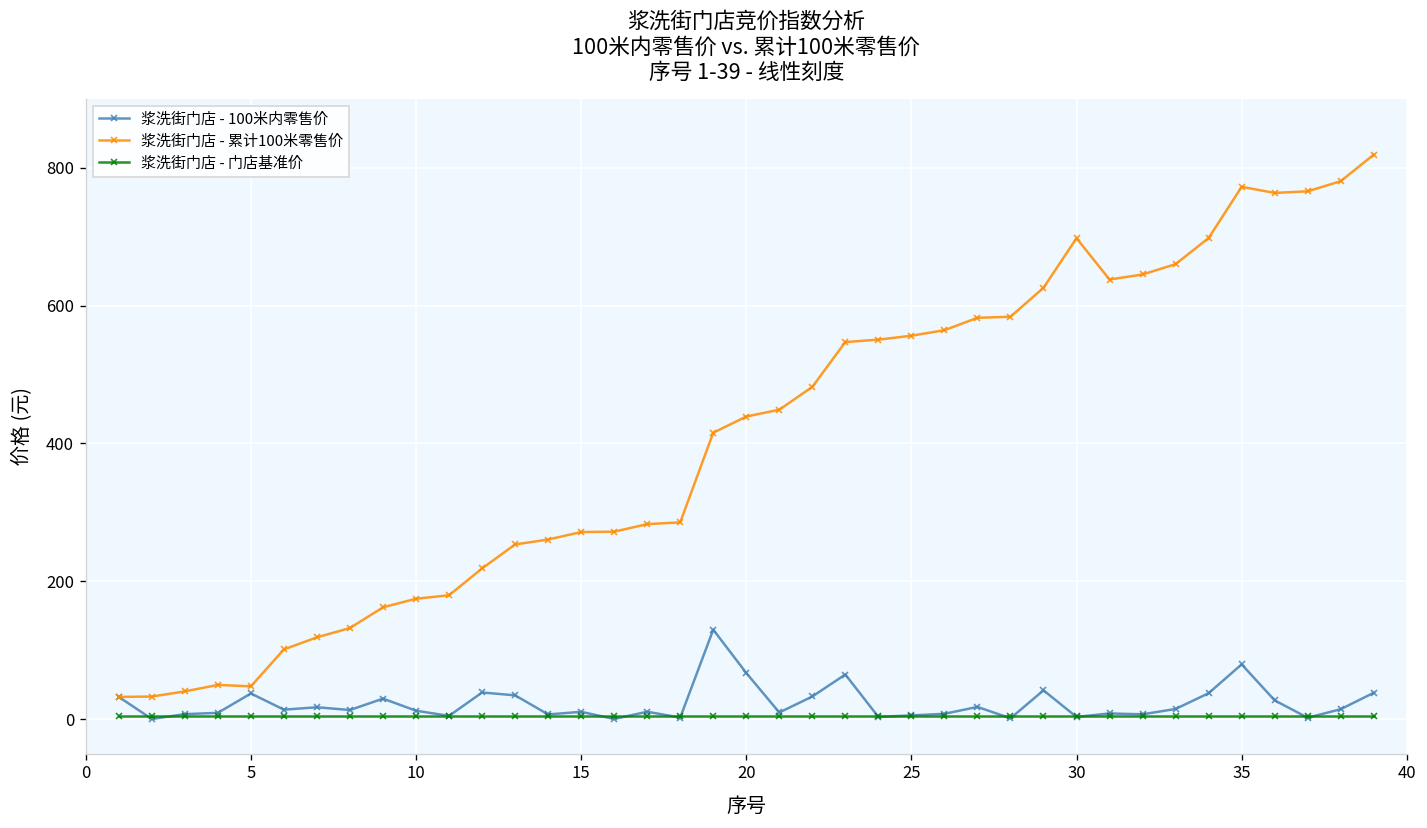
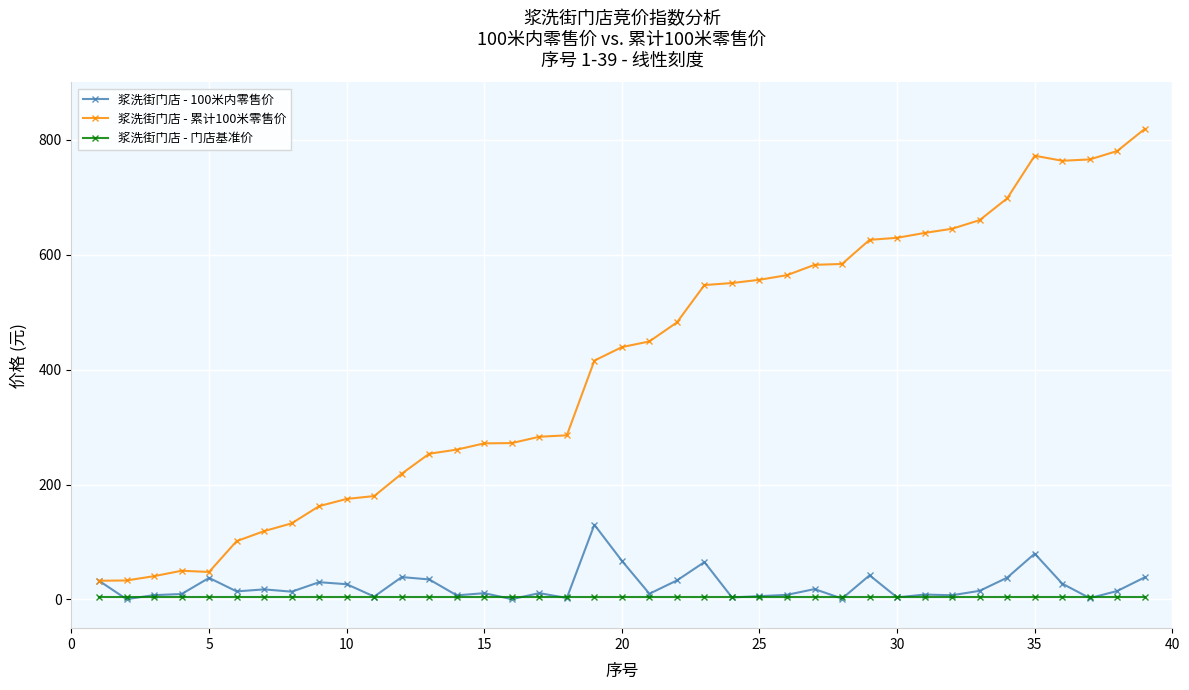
浆洗街门店 - 100米内零售价, 10: 10 -> 30
浆洗街门店 - 累计100米零售价, 30: 700 -> 630
